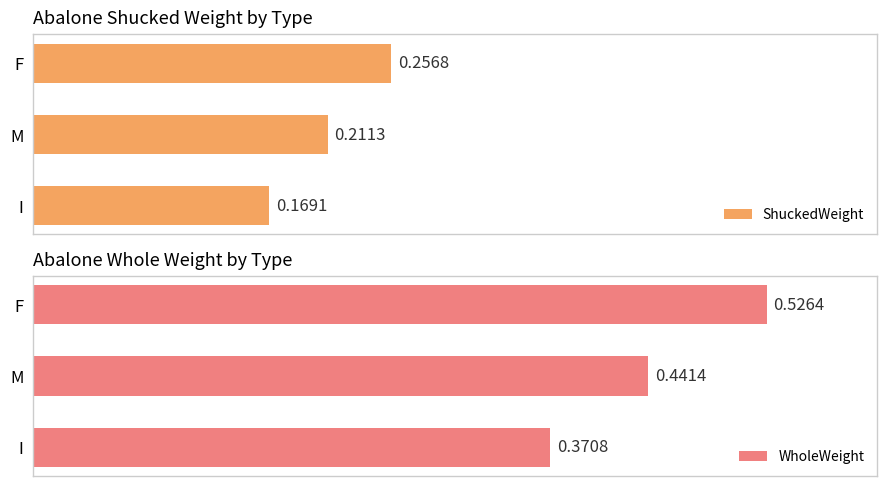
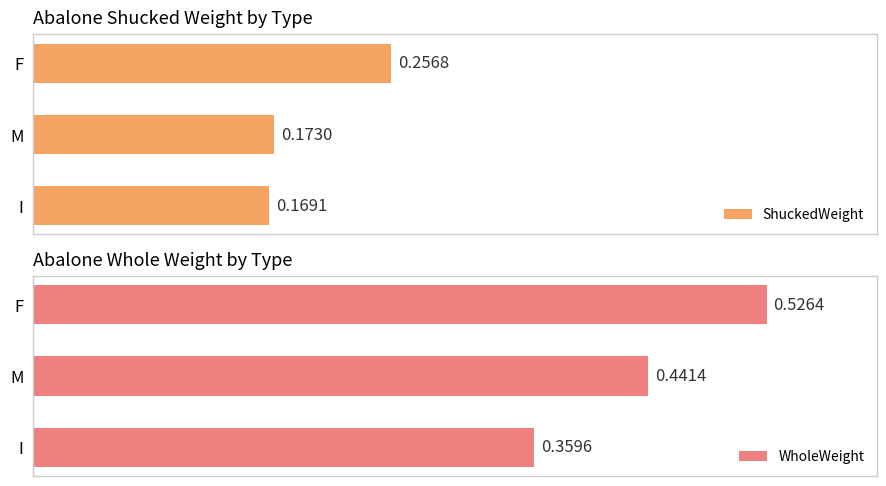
Abalone Shucked Weight by Type, M: 0.2113 -> 0.1730
Abalone Whole Weight by Type, I: 0.3708 -> 0.3596
